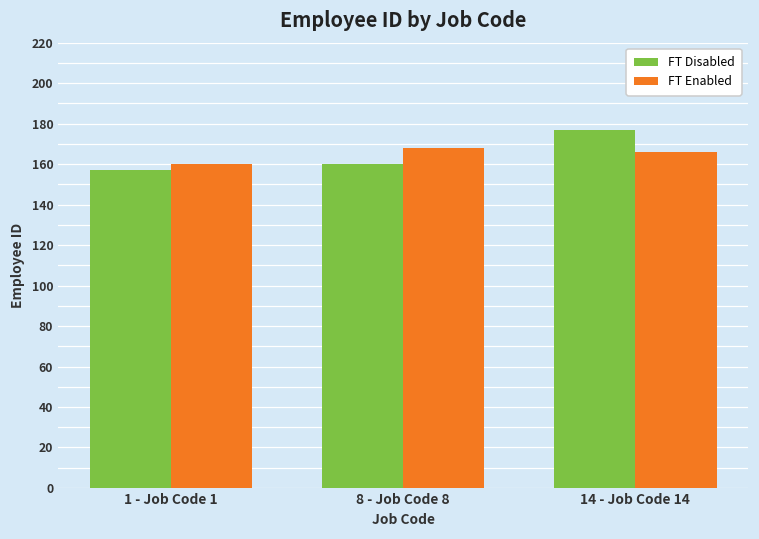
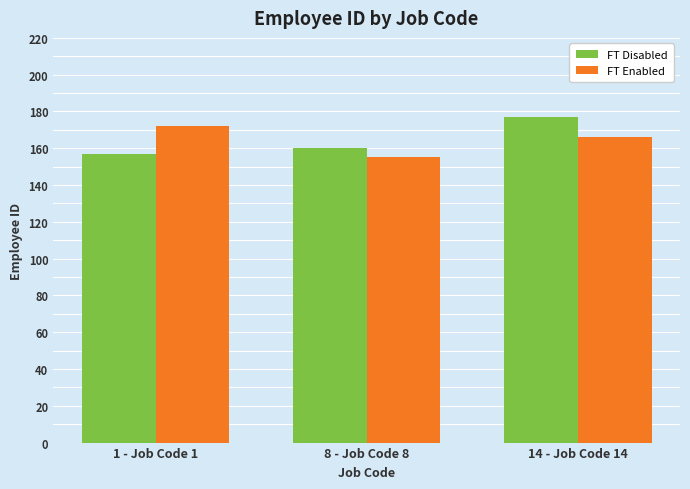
FT Enabled, 1 - Job Code 1: 160 -> 172
FT Enabled, 8 - Job Code 8: 168 -> 155
